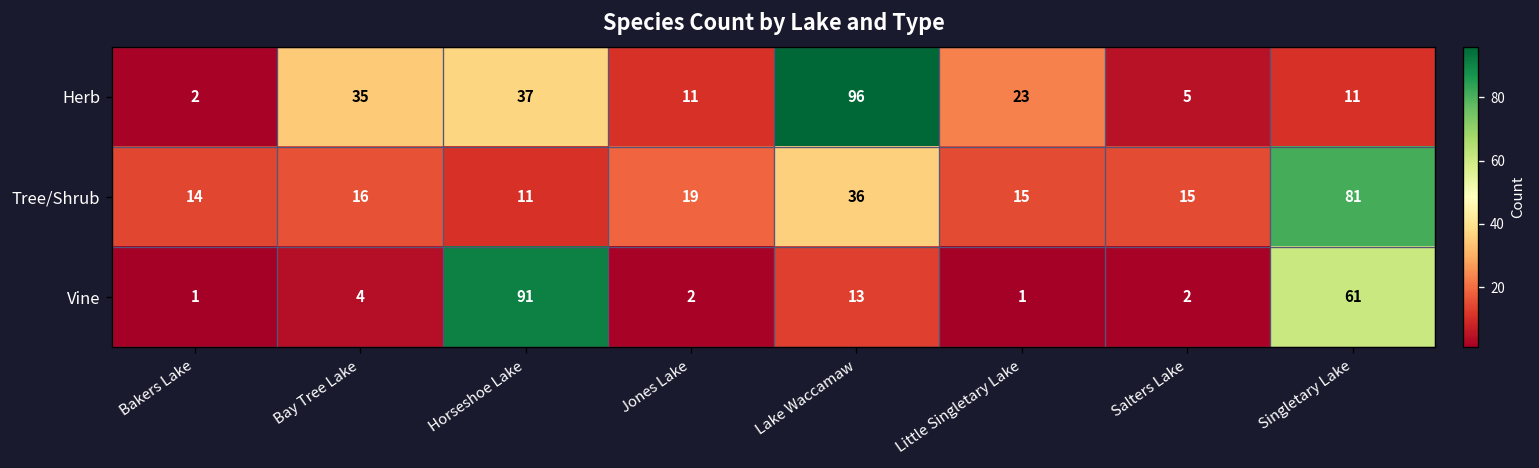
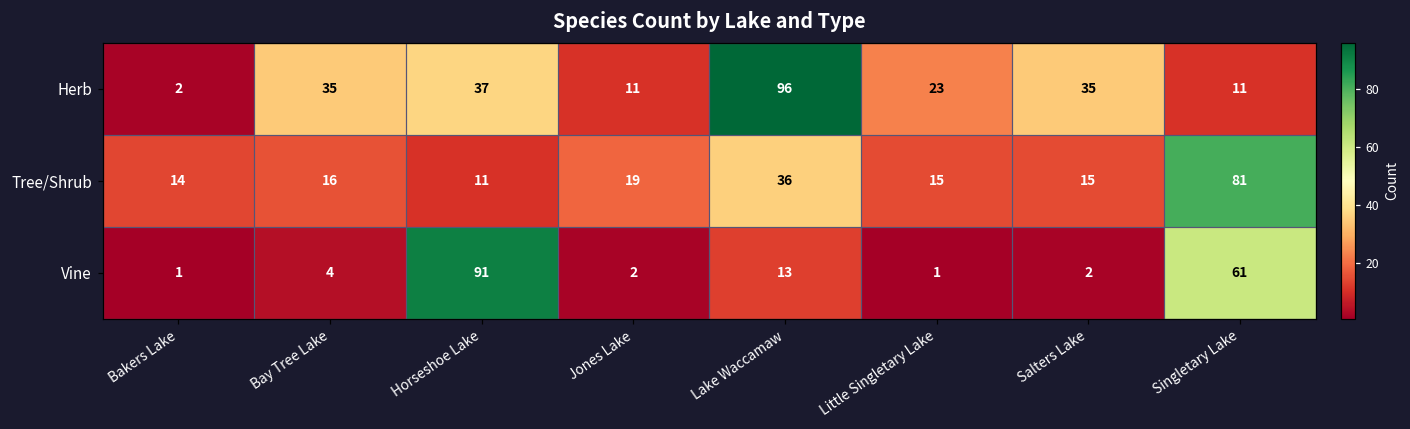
Herb, Salters Lake: 5 -> 35
